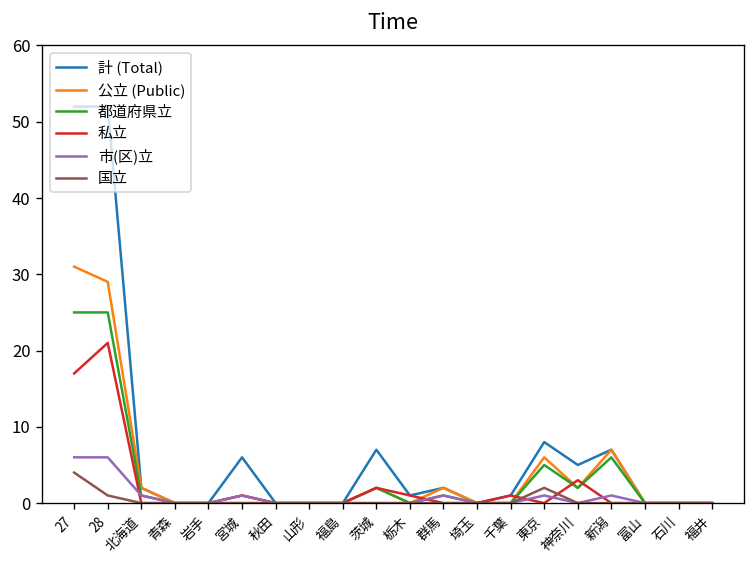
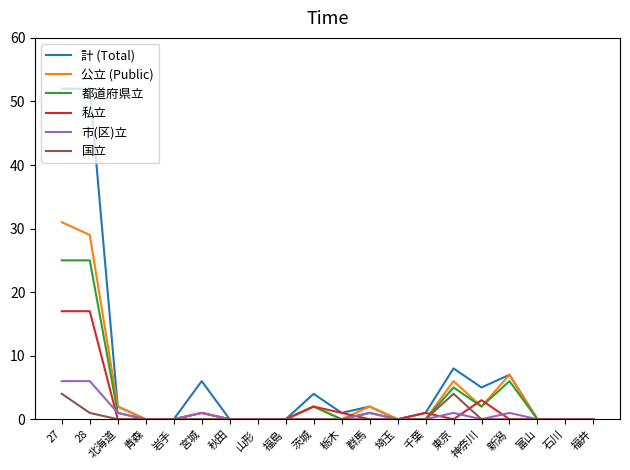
私立, 28: 21 -> 17
計 (Total), 茨城: 7 -> 4
国立, 東京: 2 -> 4
